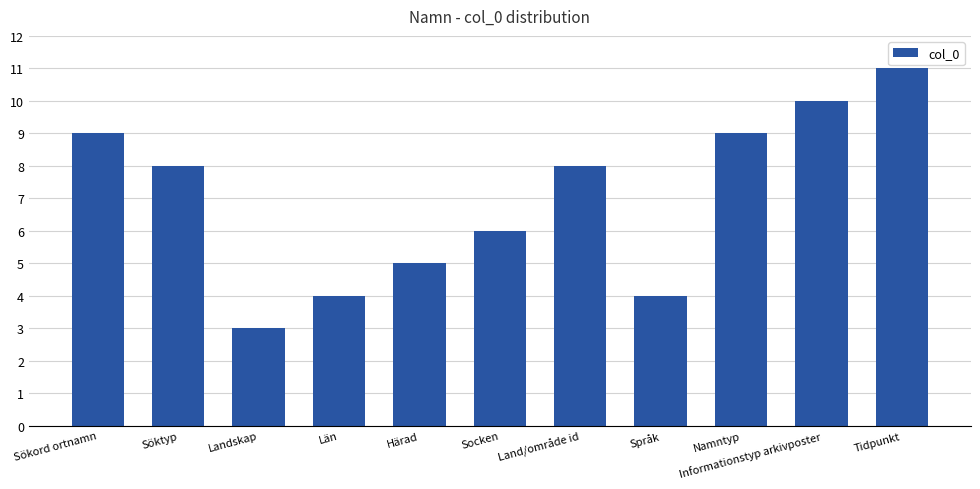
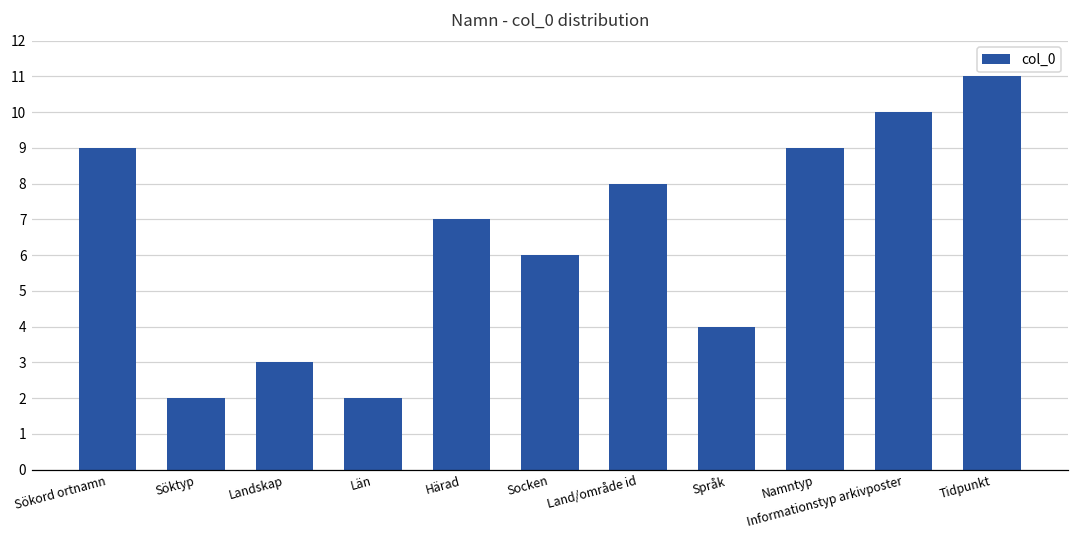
Söktyp: 8 -> 2
Län: 4 -> 2
Härad: 5 -> 7
